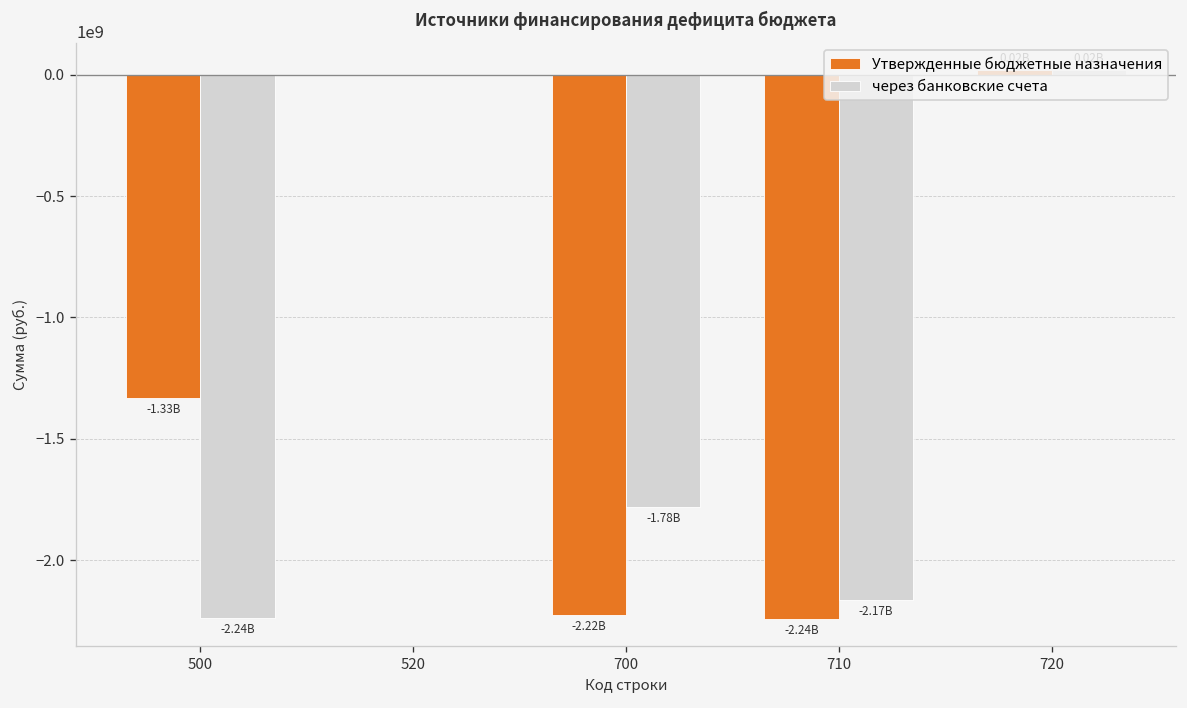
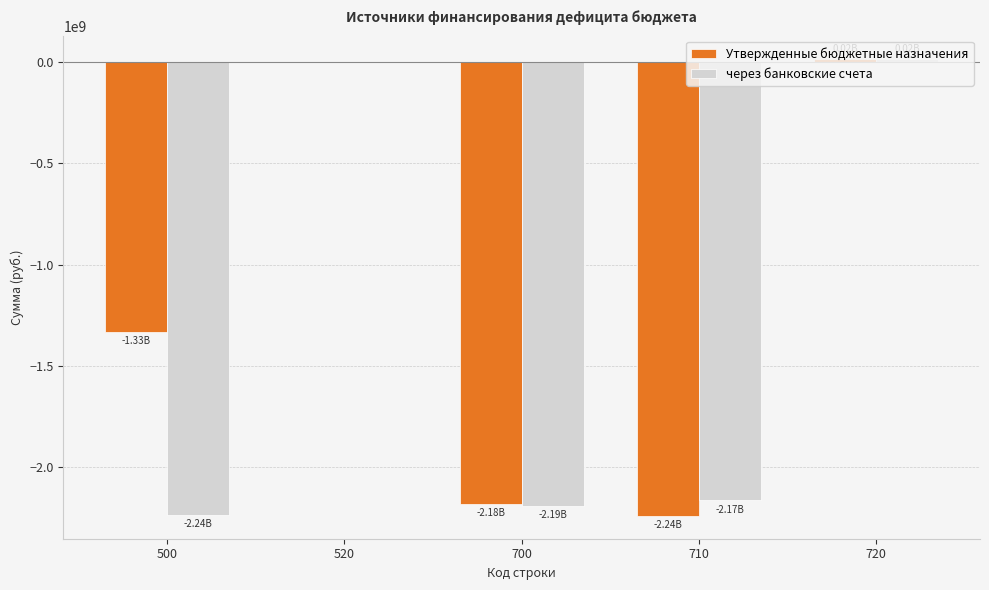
Утвержденные бюджетные назначения, 700: -2.22B -> -2.18B
через банковские счета, 700: -1.78B -> -2.19B
